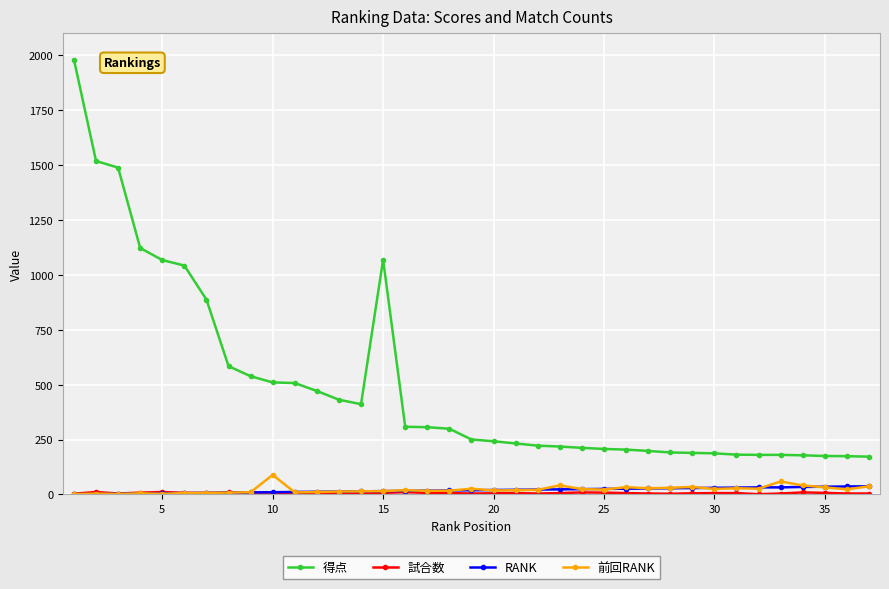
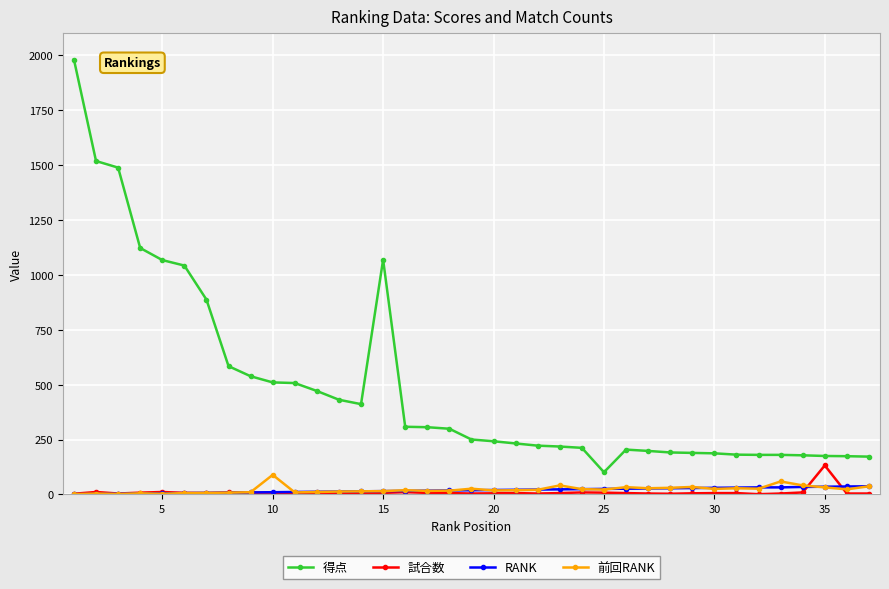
得点, 25: 210 -> 100
試合数, 35: 10 -> 130
